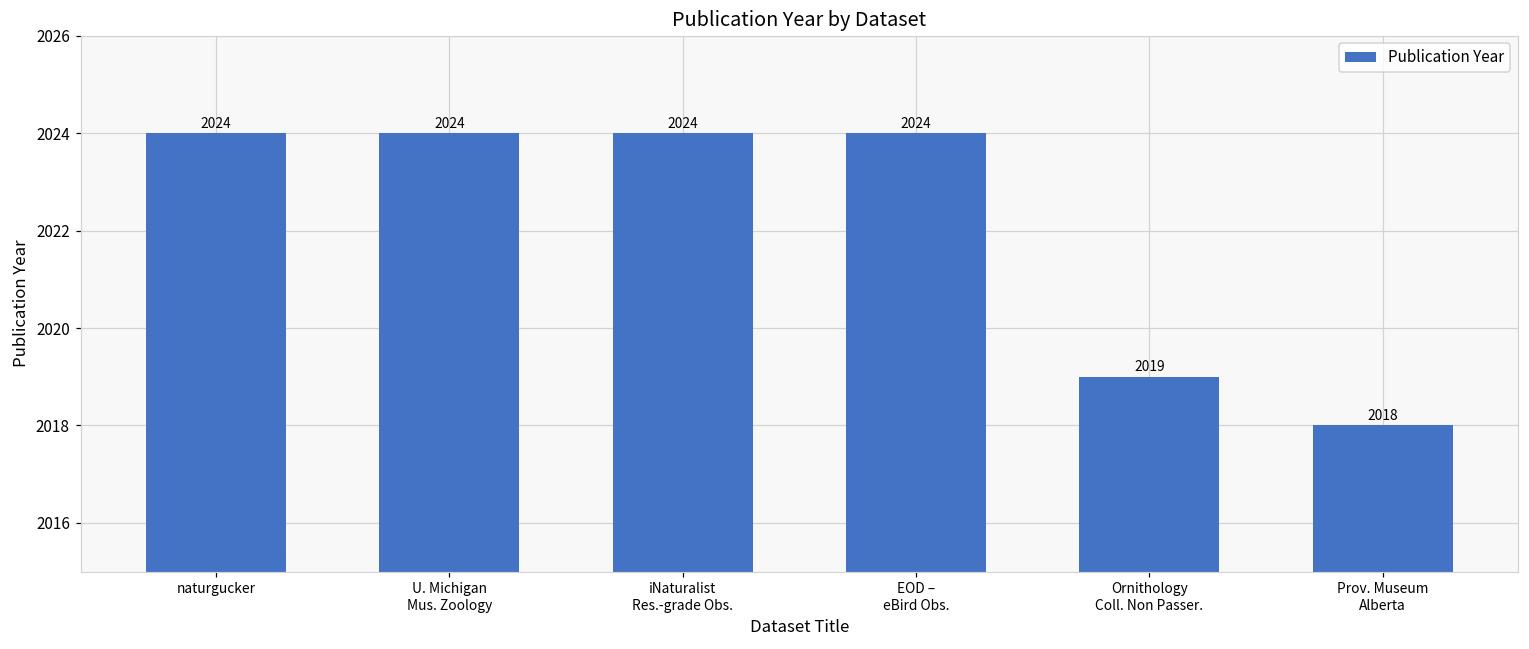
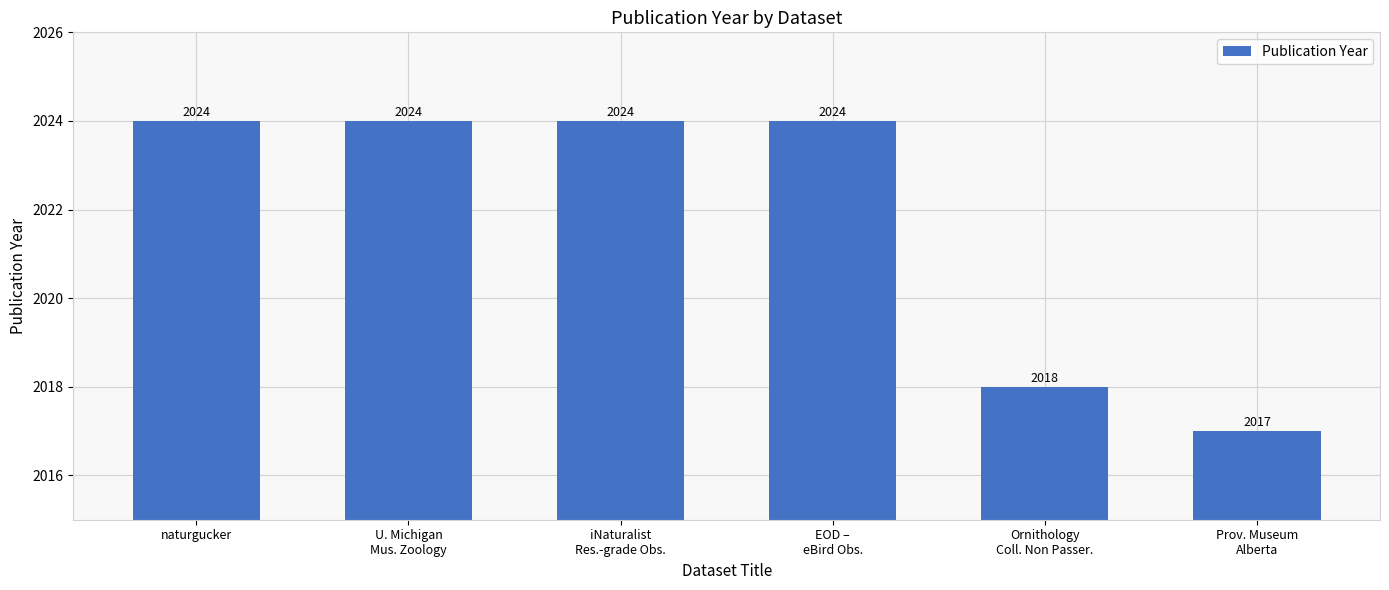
Ornithology Coll. Non Passer.: 2019 -> 2018
Prov. Museum Alberta: 2018 -> 2017
